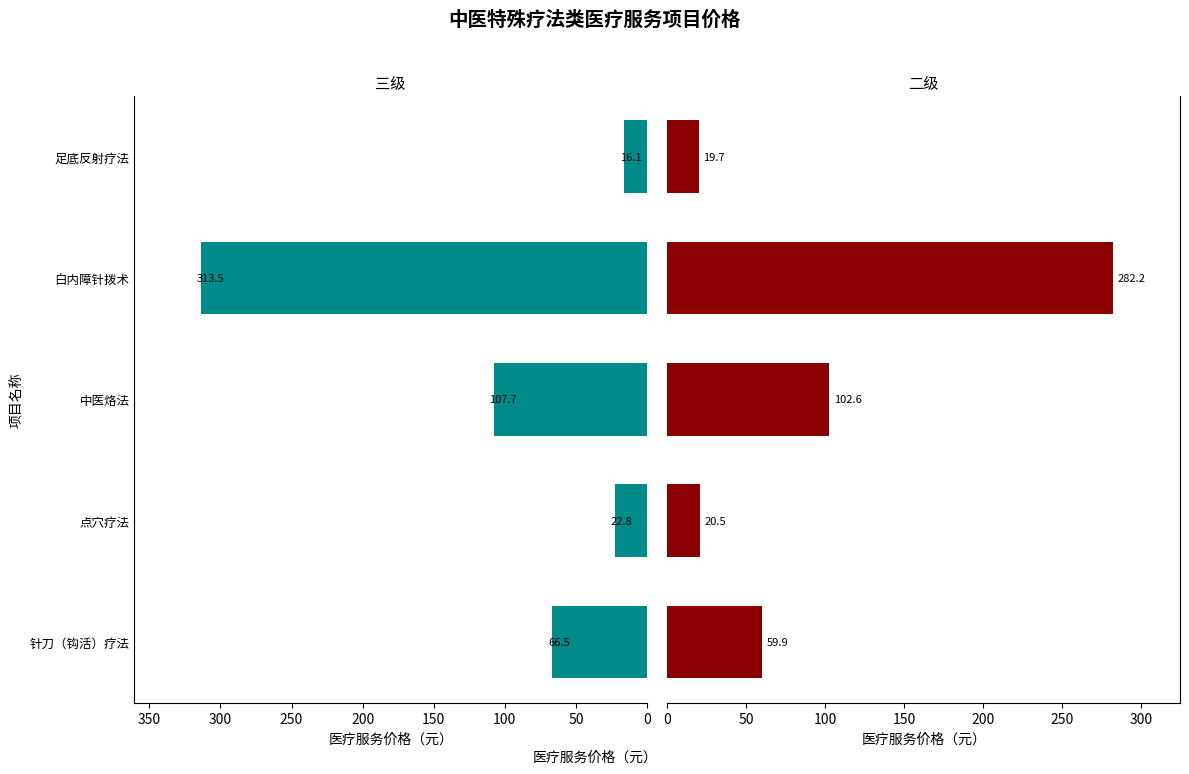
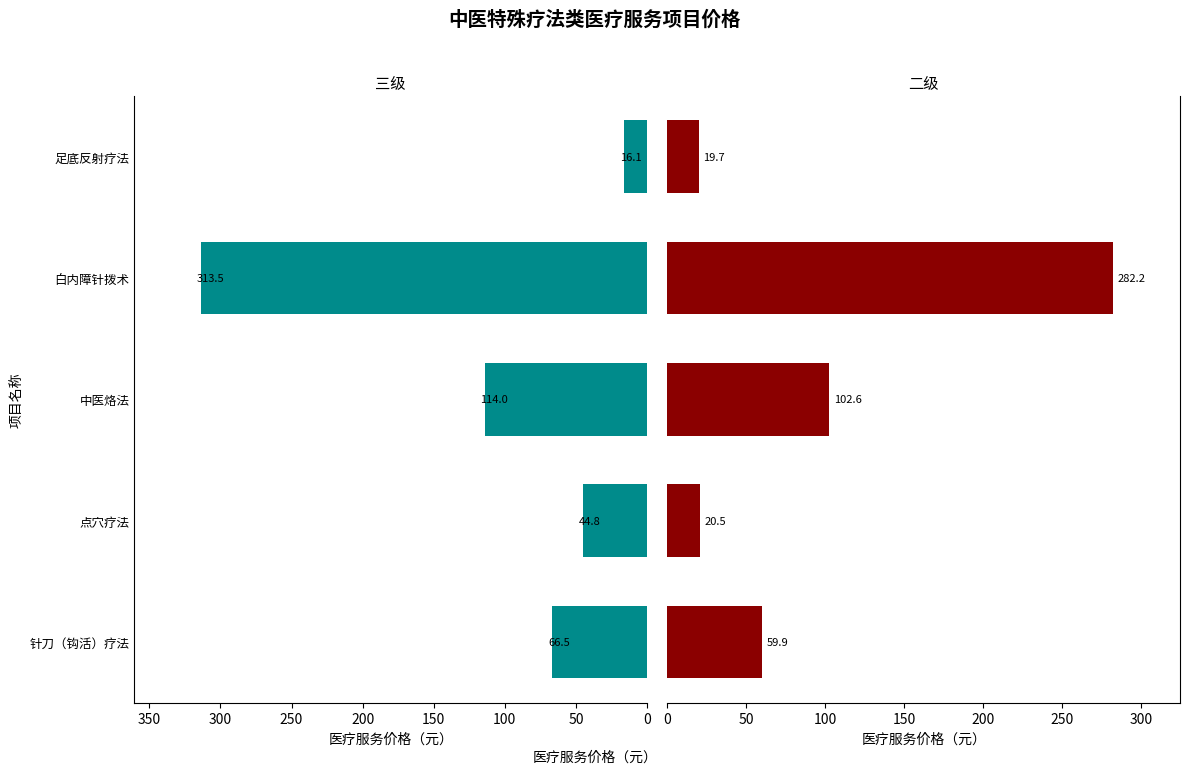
三级, 中医烙法: 107.7 -> 114.0
三级, 点穴疗法: 22.8 -> 44.8
